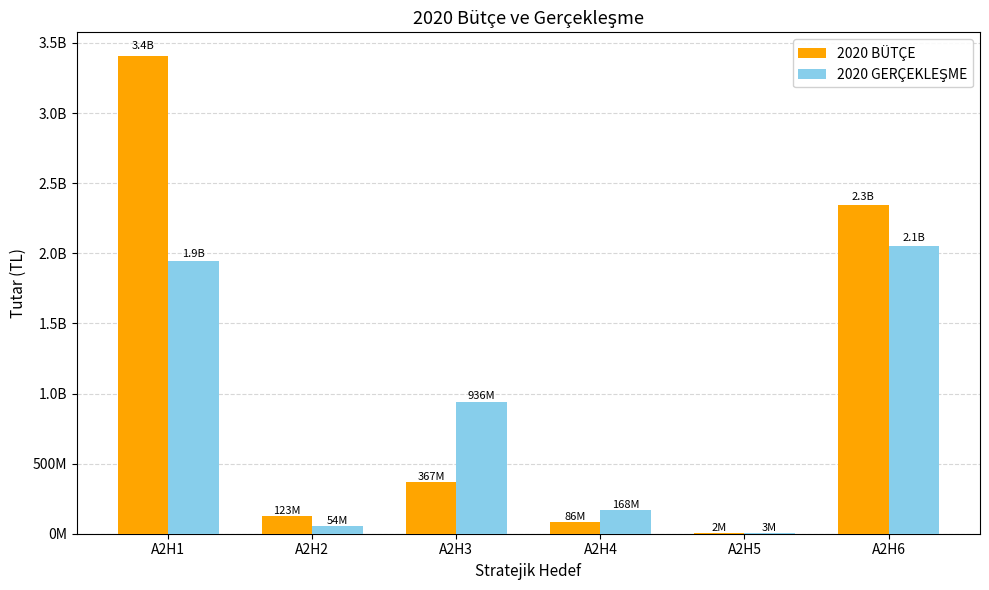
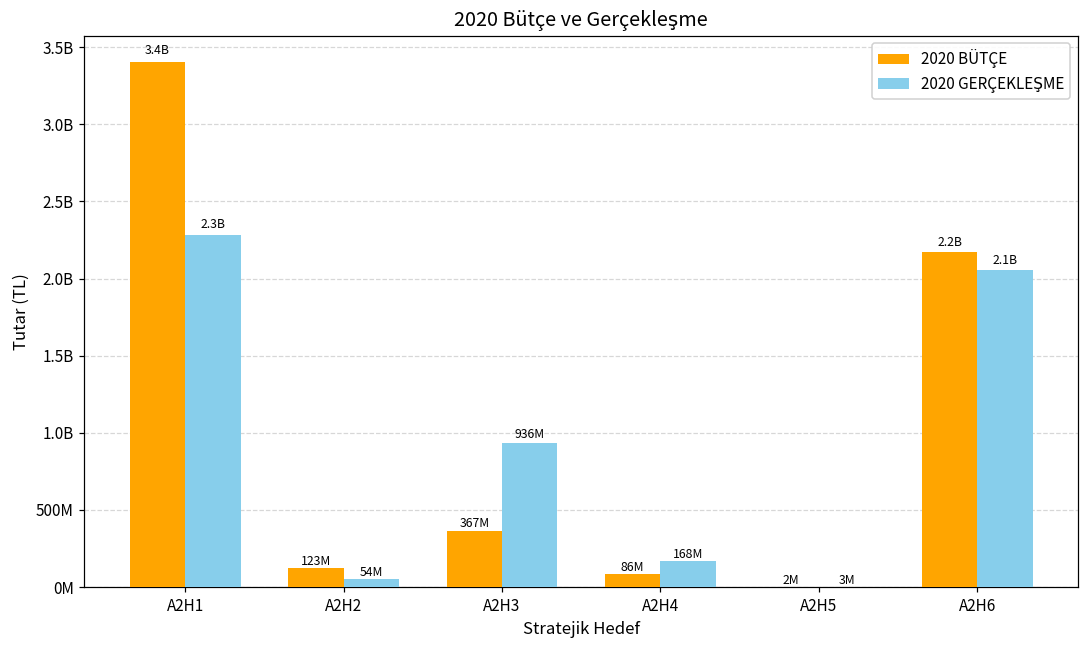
2020 GERÇEKLEŞME, A2H1: 1.9B -> 2.3B
2020 BÜTÇE, A2H6: 2.3B -> 2.2B
